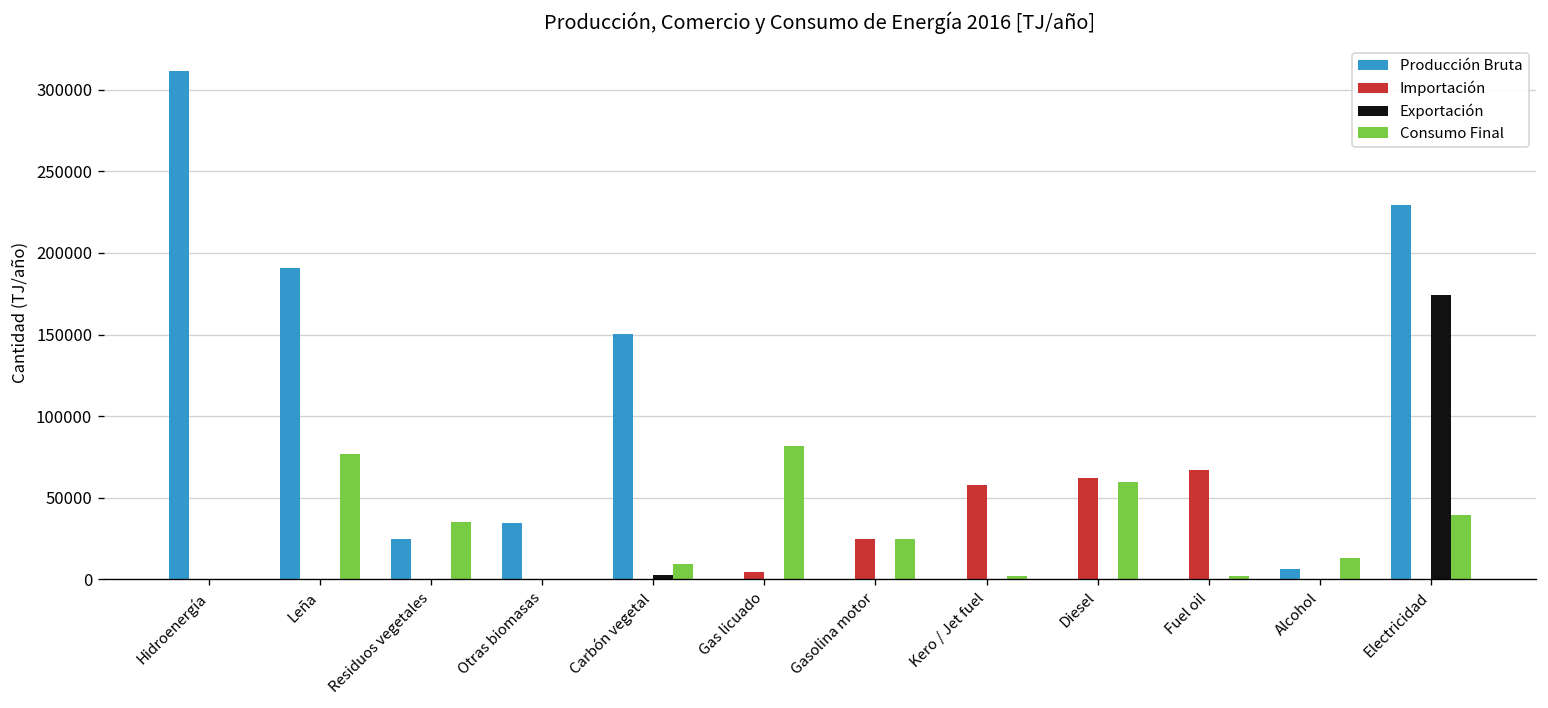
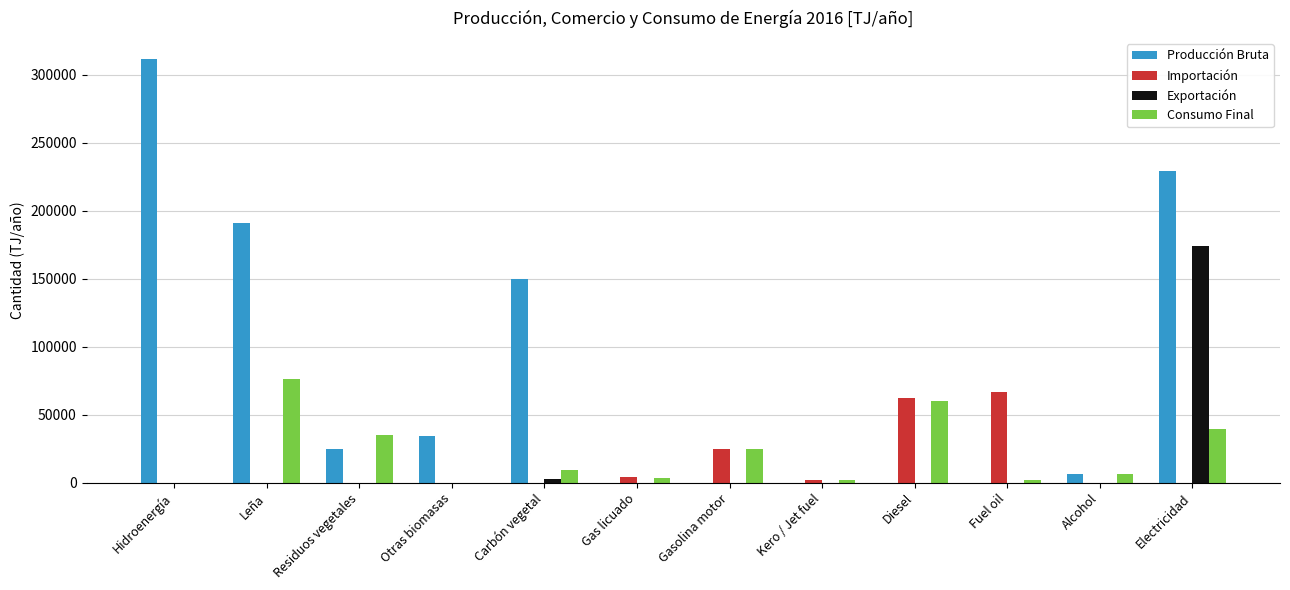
Consumo Final, Gas licuado: 81000 -> 4000
Importación, Kero / Jet fuel: 58000 -> 2000
Consumo Final, Alcohol: 13000 -> 6000
